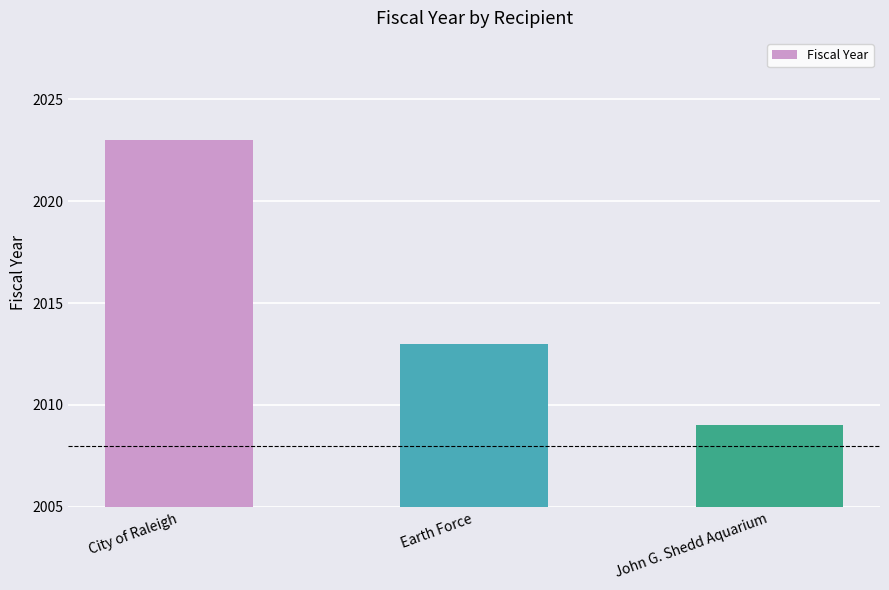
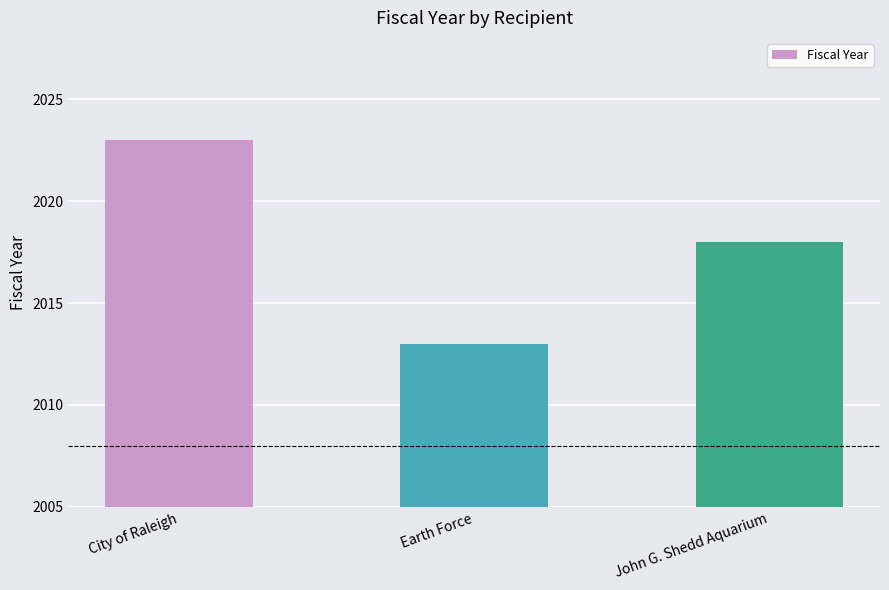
John G. Shedd Aquarium: 2009 -> 2018
